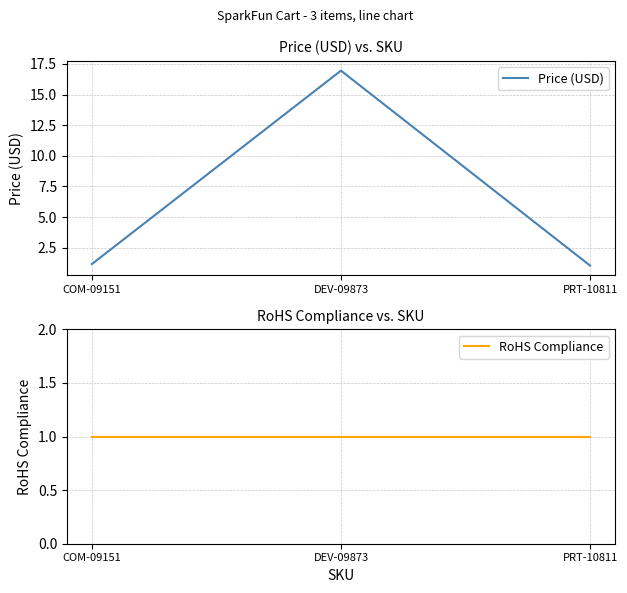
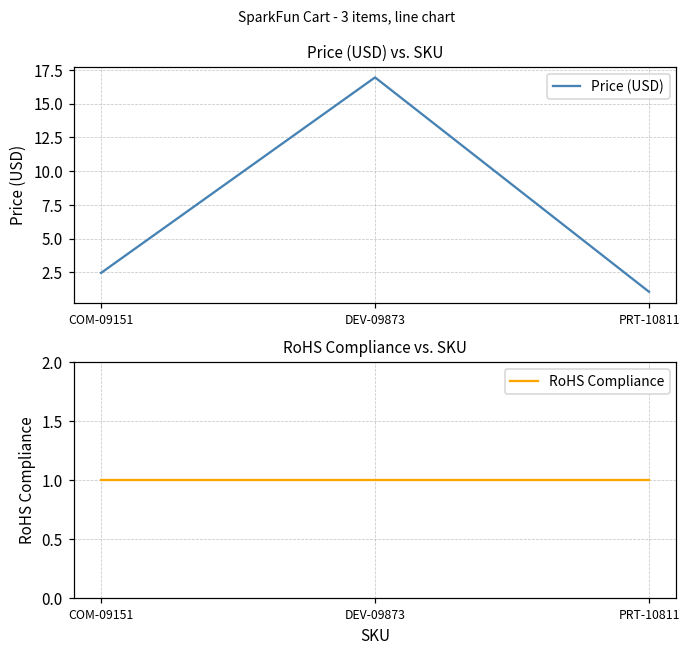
Price (USD) vs. SKU, COM-09151: 1.2 -> 2.5
